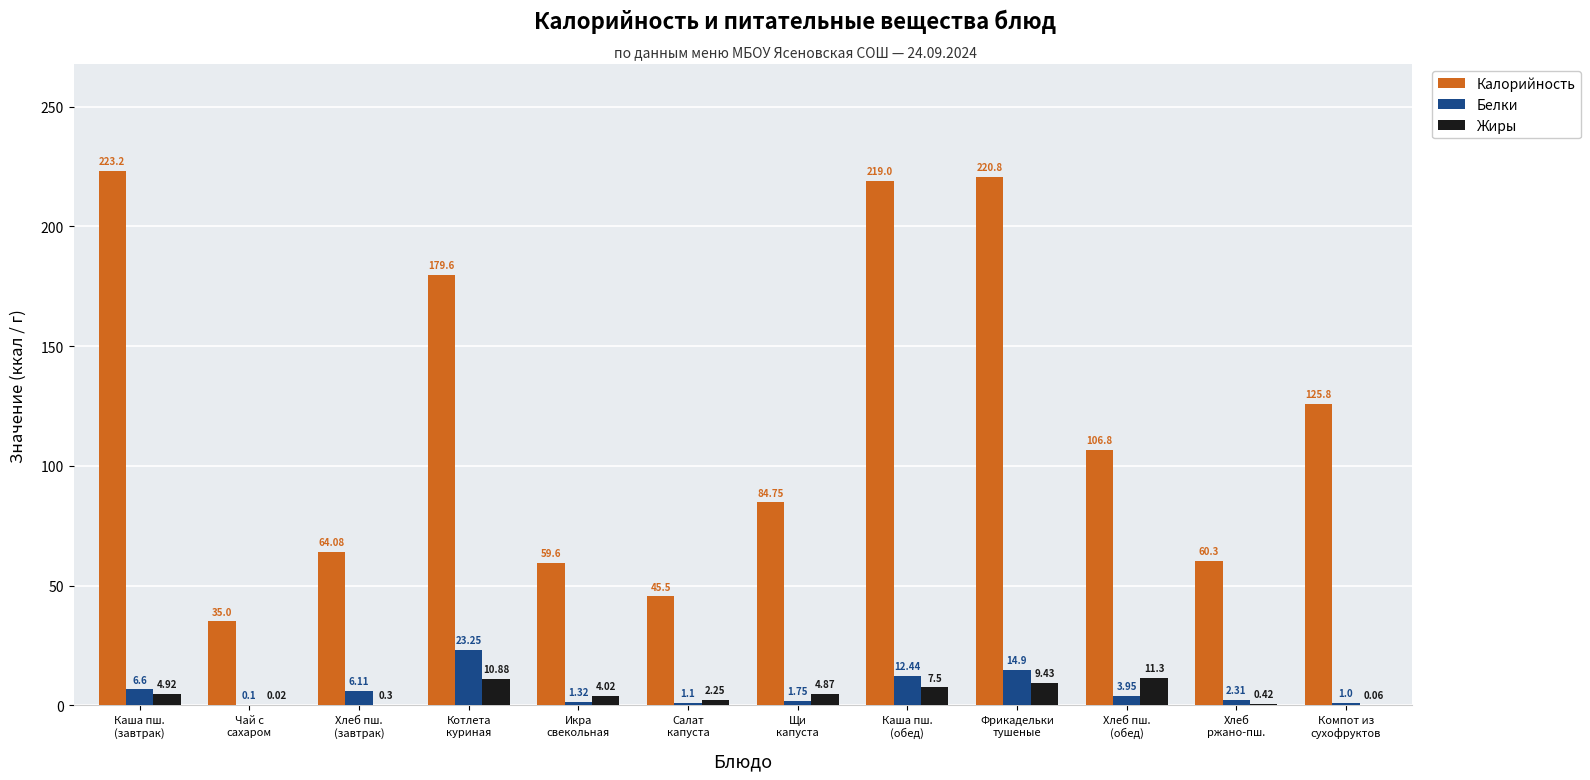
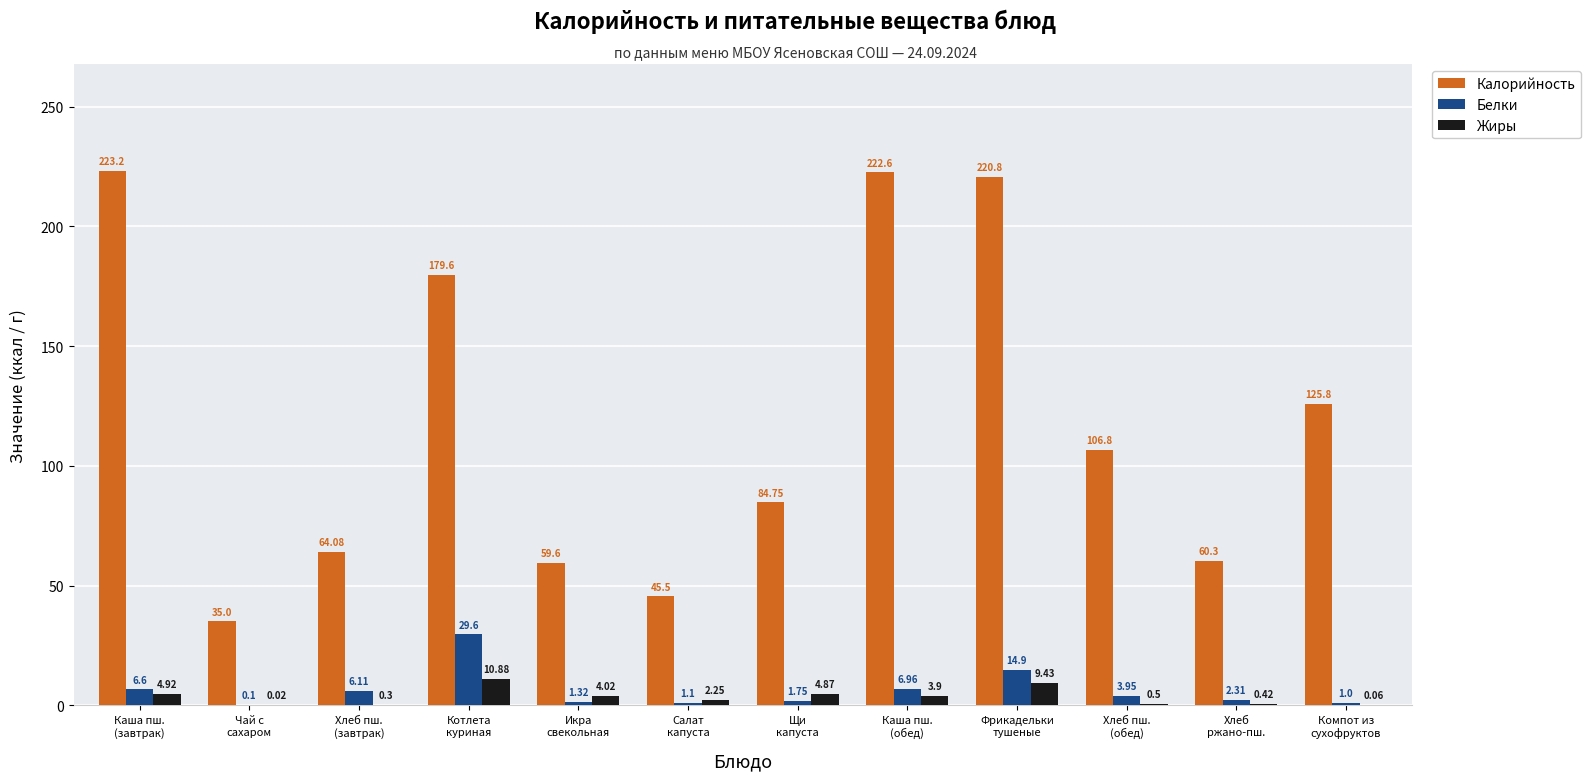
Белки, Котлета куриная: 23.25 -> 29.6
Калорийность, Каша пш. (обед): 219.0 -> 222.6
Белки, Каша пш. (обед): 12.44 -> 6.96
Жиры, Каша пш. (обед): 7.5 -> 3.9
Жиры, Хлеб пш. (обед): 11.3 -> 0.5
